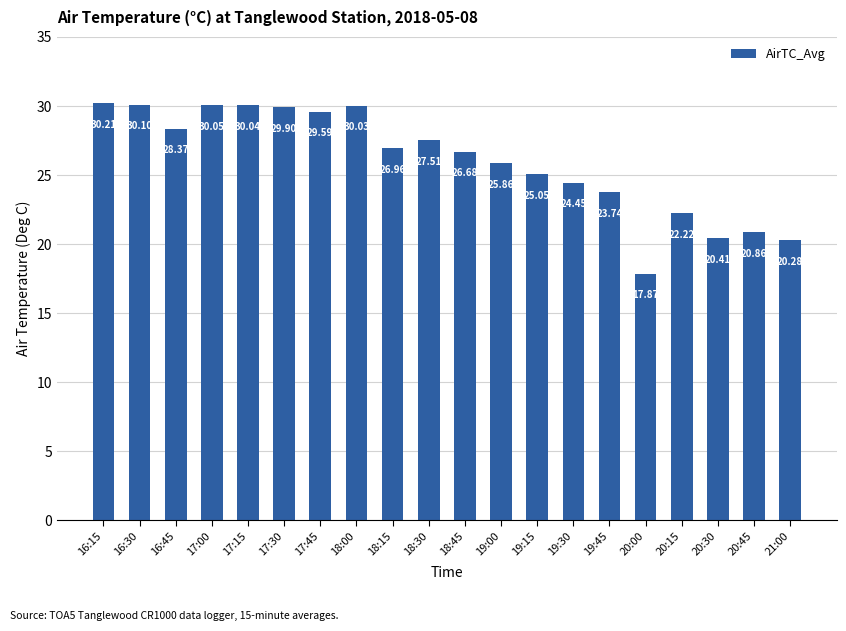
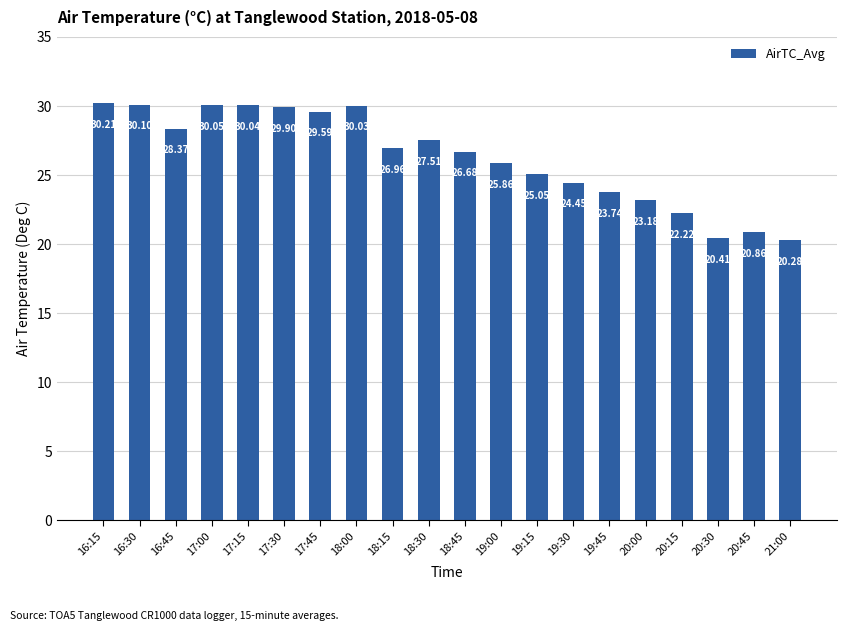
20:00: 17.87 -> 23.18
